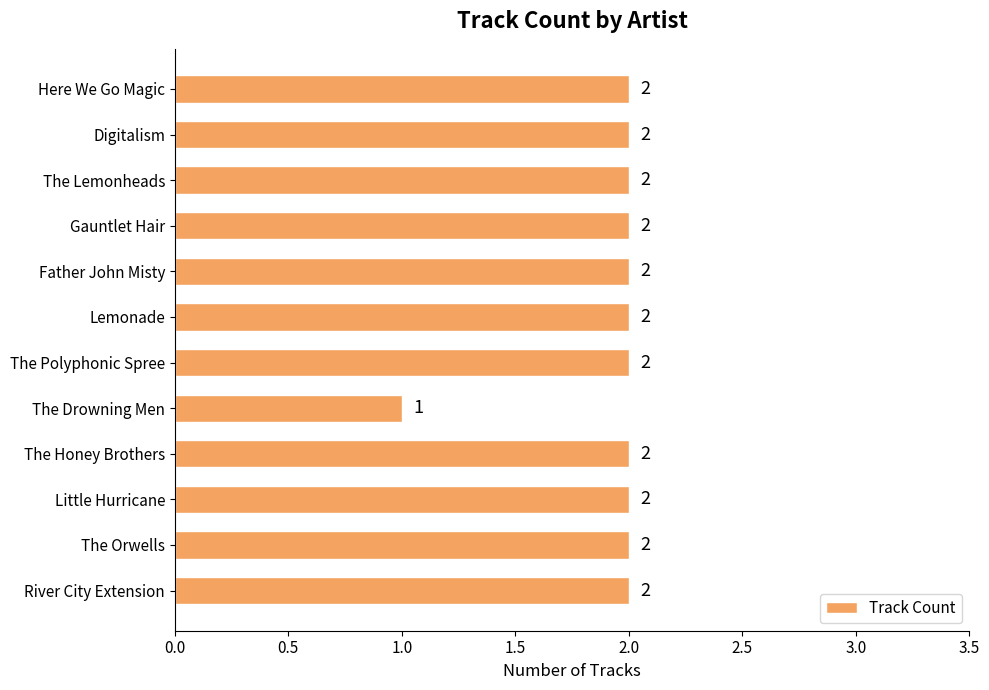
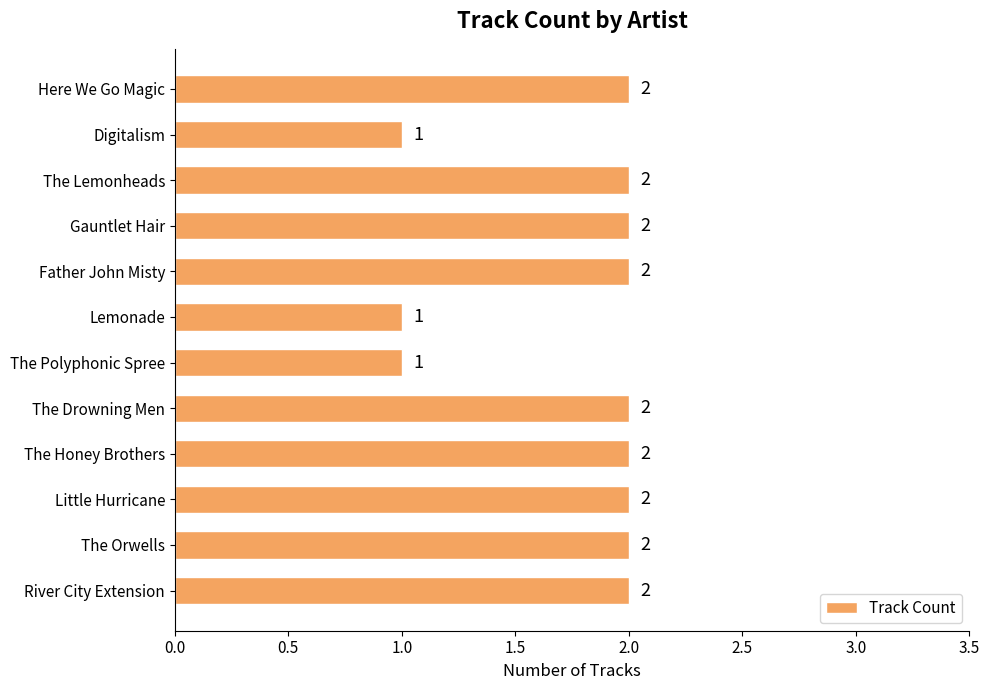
Digitalism: 2 -> 1
Lemonade: 2 -> 1
The Polyphonic Spree: 2 -> 1
The Drowning Men: 1 -> 2
